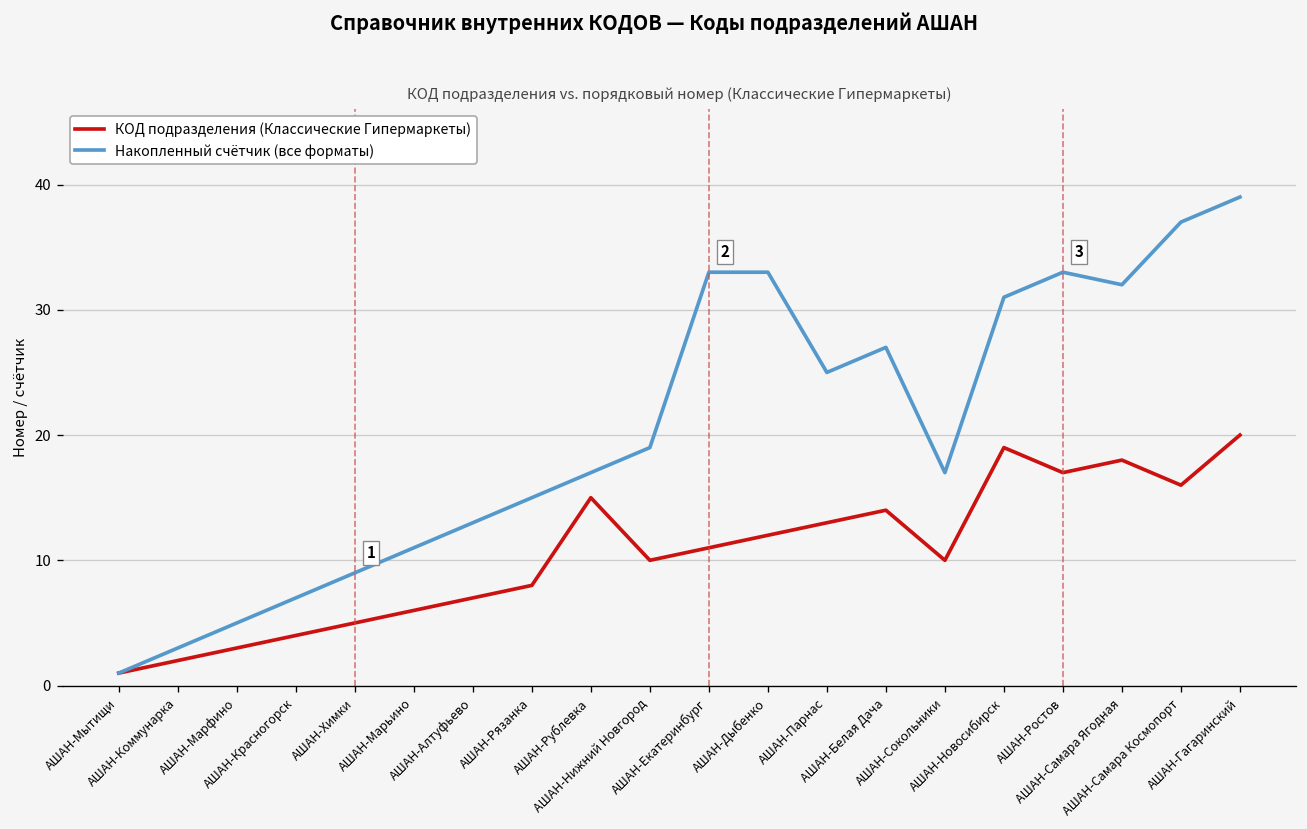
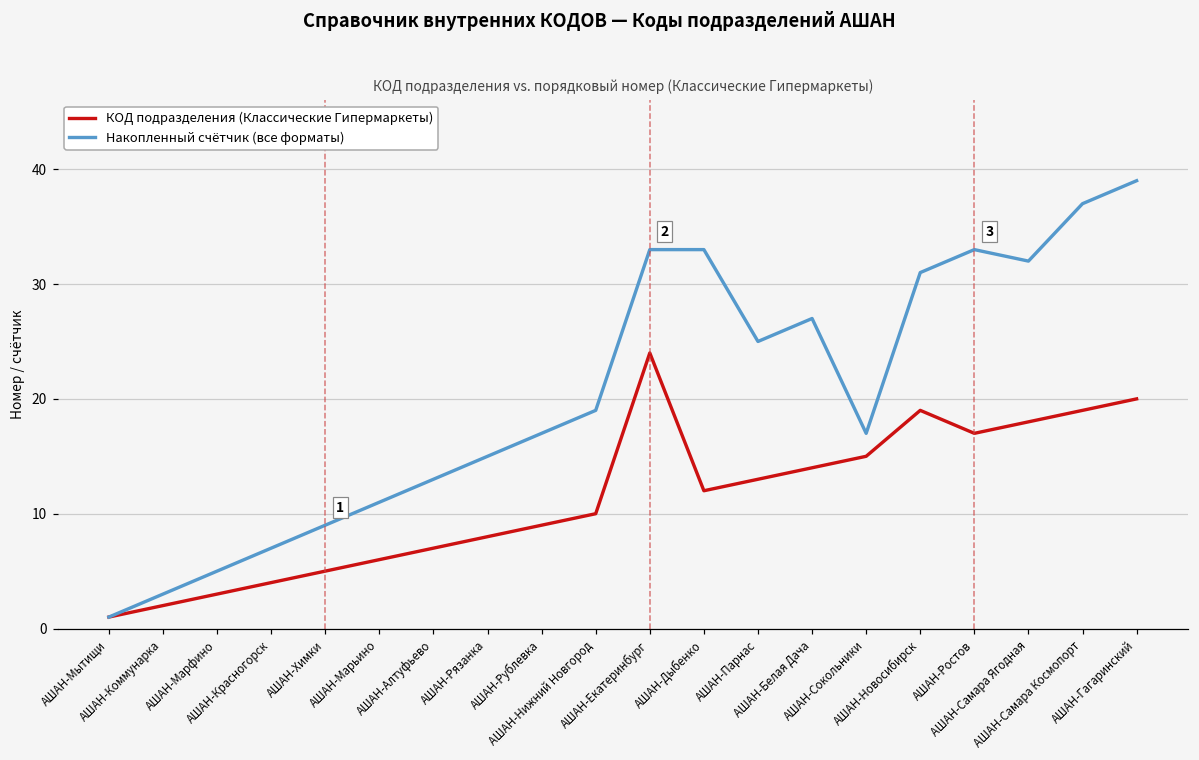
КОД подразделения (Классические Гипермаркеты), АШАН-Рублевка: 15 -> 9
КОД подразделения (Классические Гипермаркеты), АШАН-Екатеринбург: 11 -> 24
КОД подразделения (Классические Гипермаркеты), АШАН-Сокольники: 10 -> 15
КОД подразделения (Классические Гипермаркеты), АШАН-Самара Космопорт: 16 -> 19
